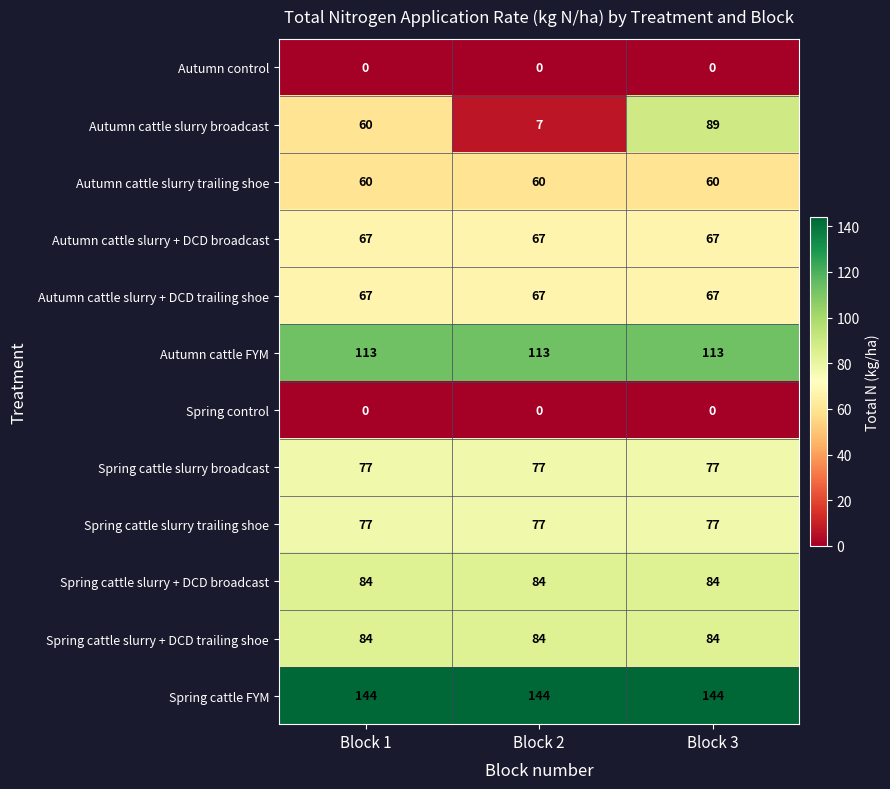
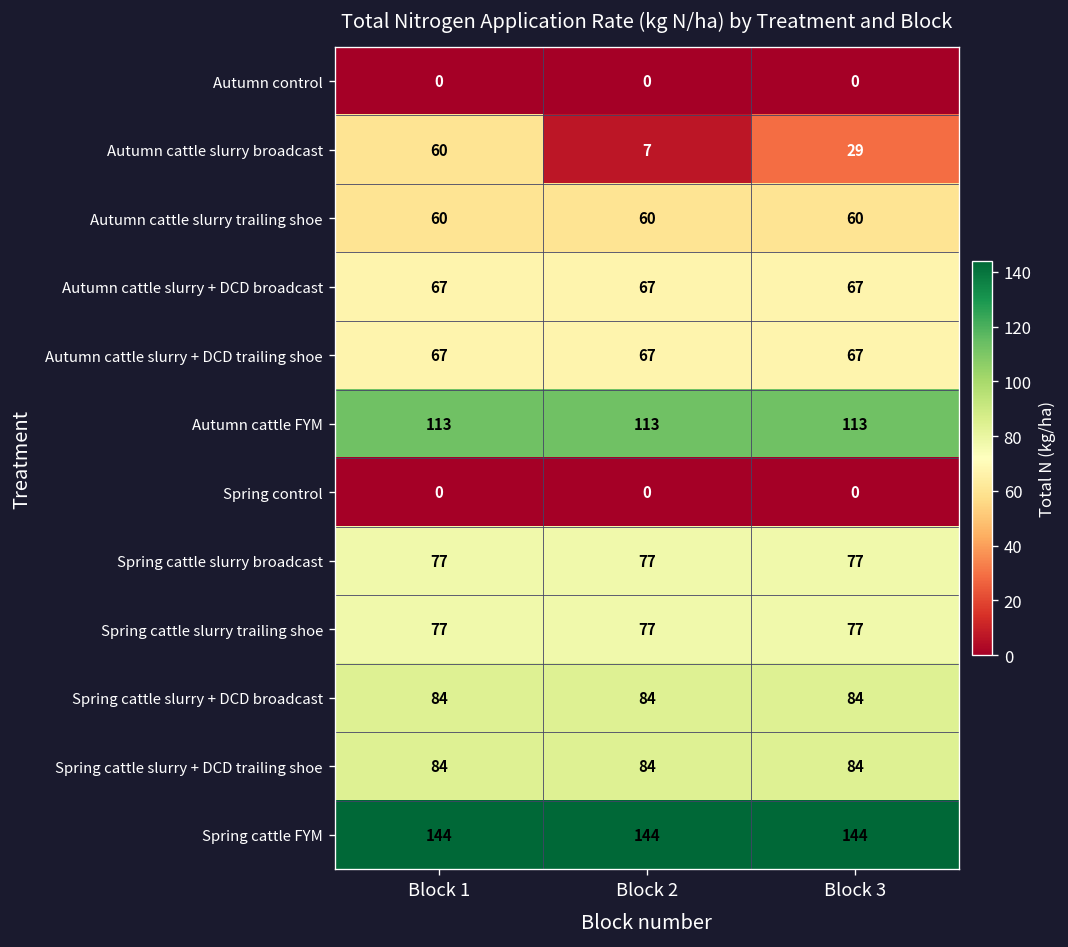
Autumn cattle slurry broadcast, Block 3: 89 -> 29
